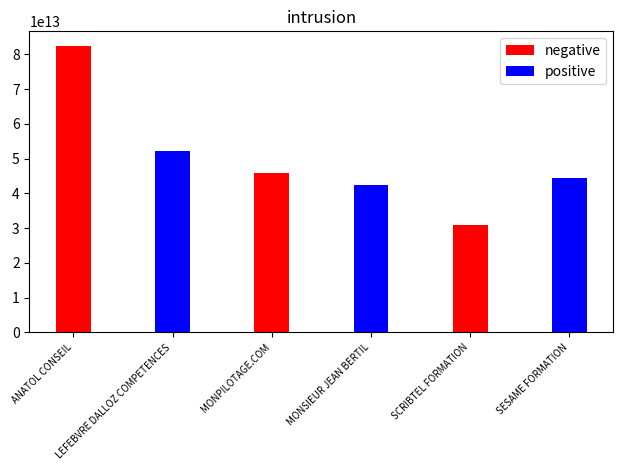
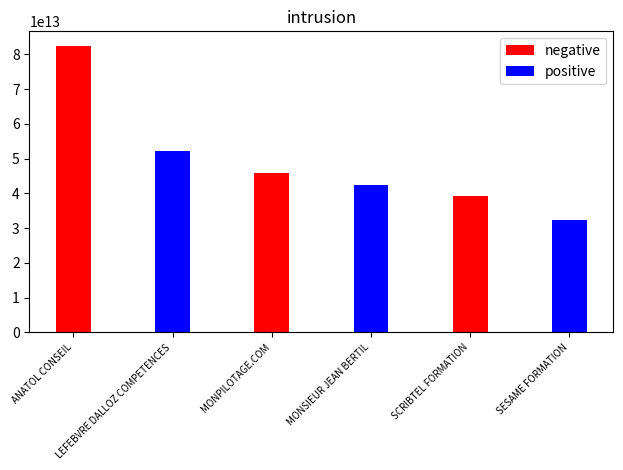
negative, SCRIBTEL FORMATION: 31000000000000 -> 39000000000000
positive, SESAME FORMATION: 44000000000000 -> 32000000000000
